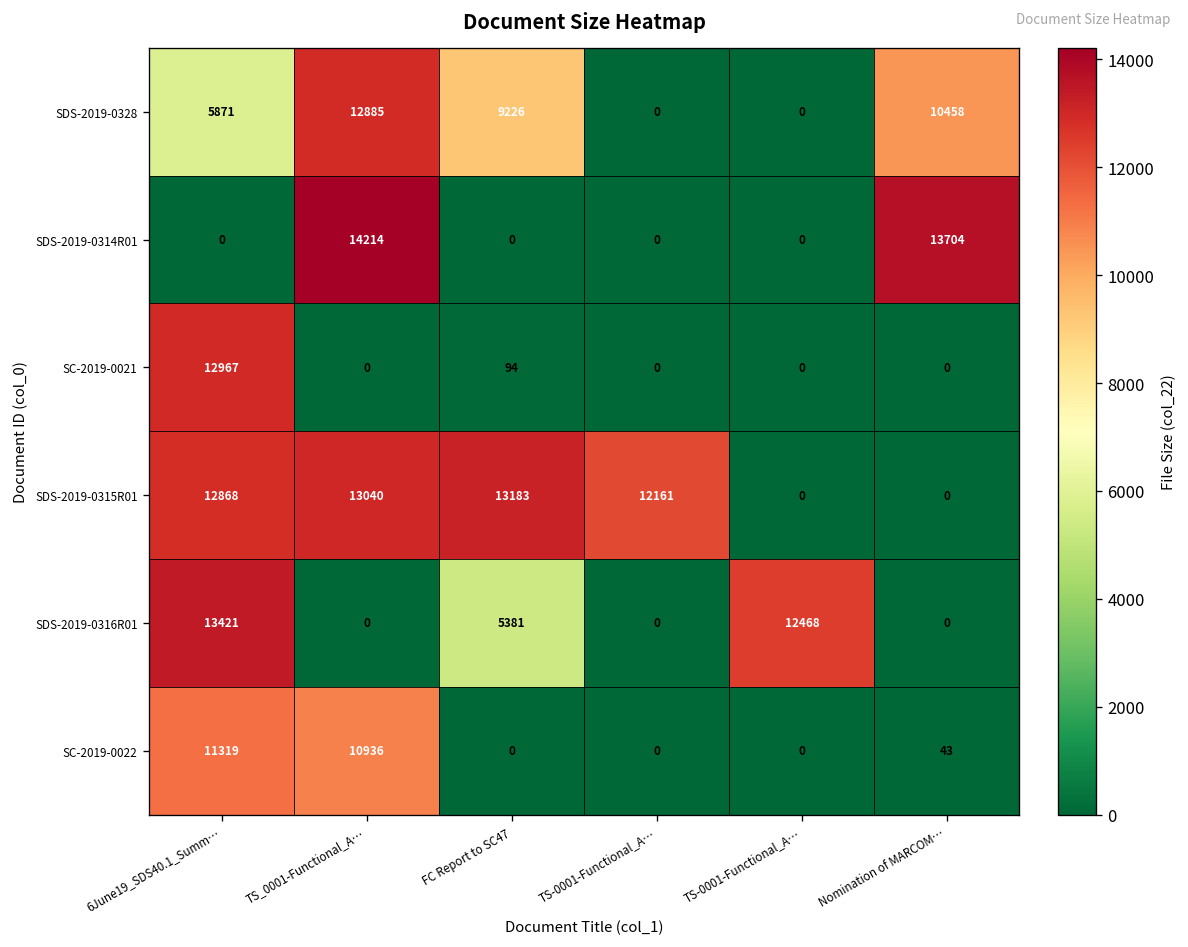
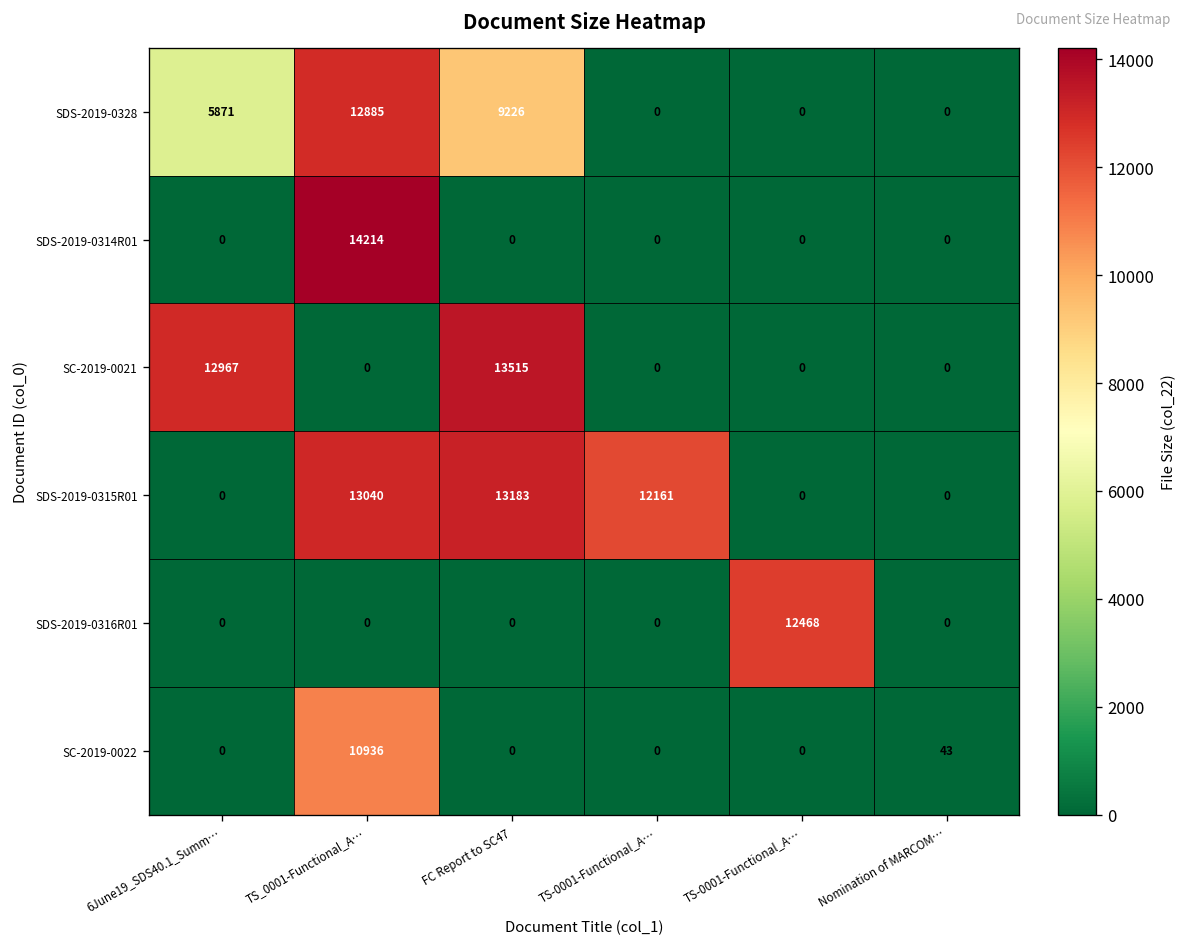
SDS-2019-0328, Nomination of MARCOM…: 10458 -> 0
SDS-2019-0314R01, Nomination of MARCOM…: 13704 -> 0
SC-2019-0021, FC Report to SC47: 94 -> 13515
SDS-2019-0315R01, 6June19_SDS40.1_Summ…: 12868 -> 0
SDS-2019-0316R01, 6June19_SDS40.1_Summ…: 13421 -> 0
SDS-2019-0316R01, FC Report to SC47: 5381 -> 0
SC-2019-0022, 6June19_SDS40.1_Summ…: 11319 -> 0
